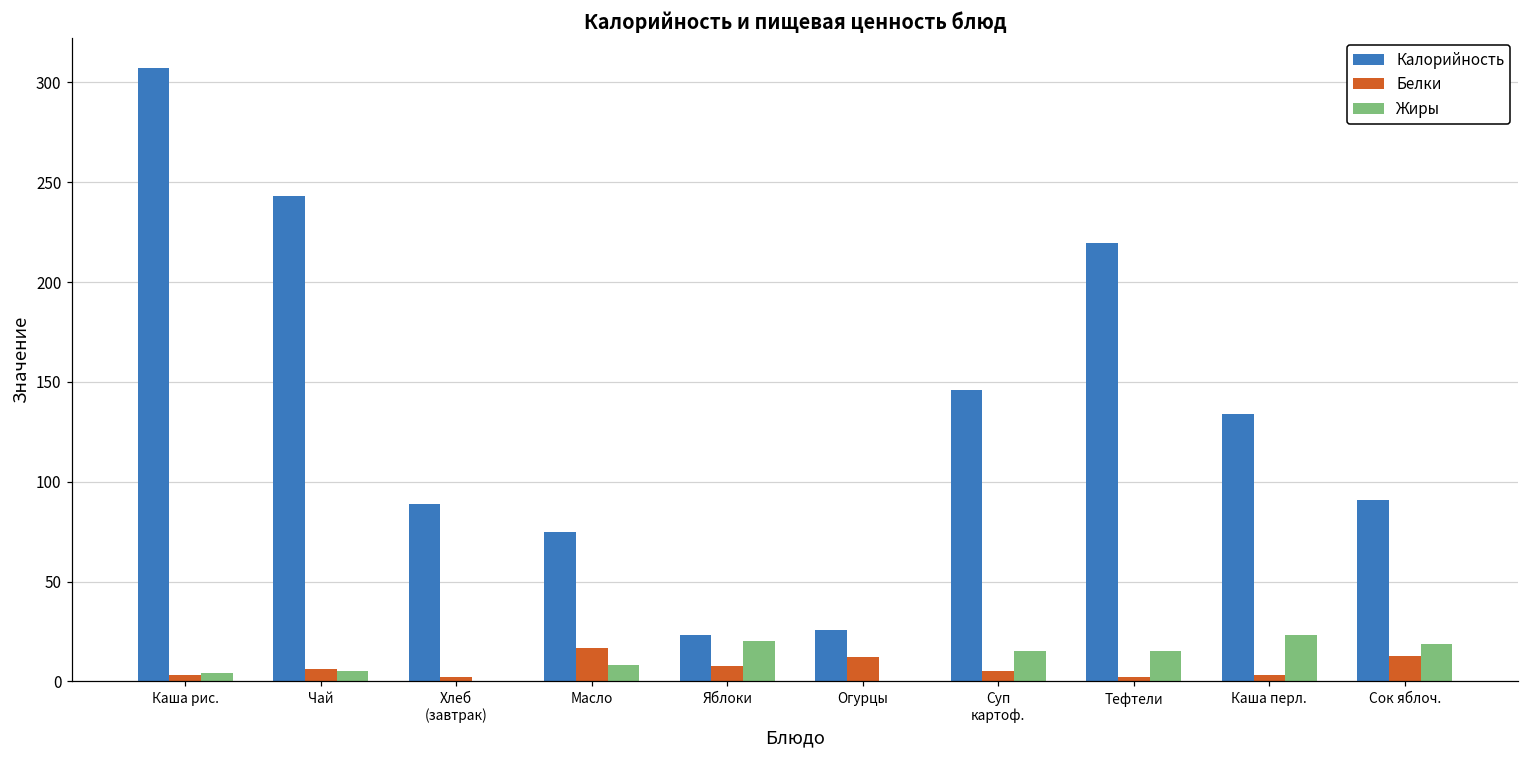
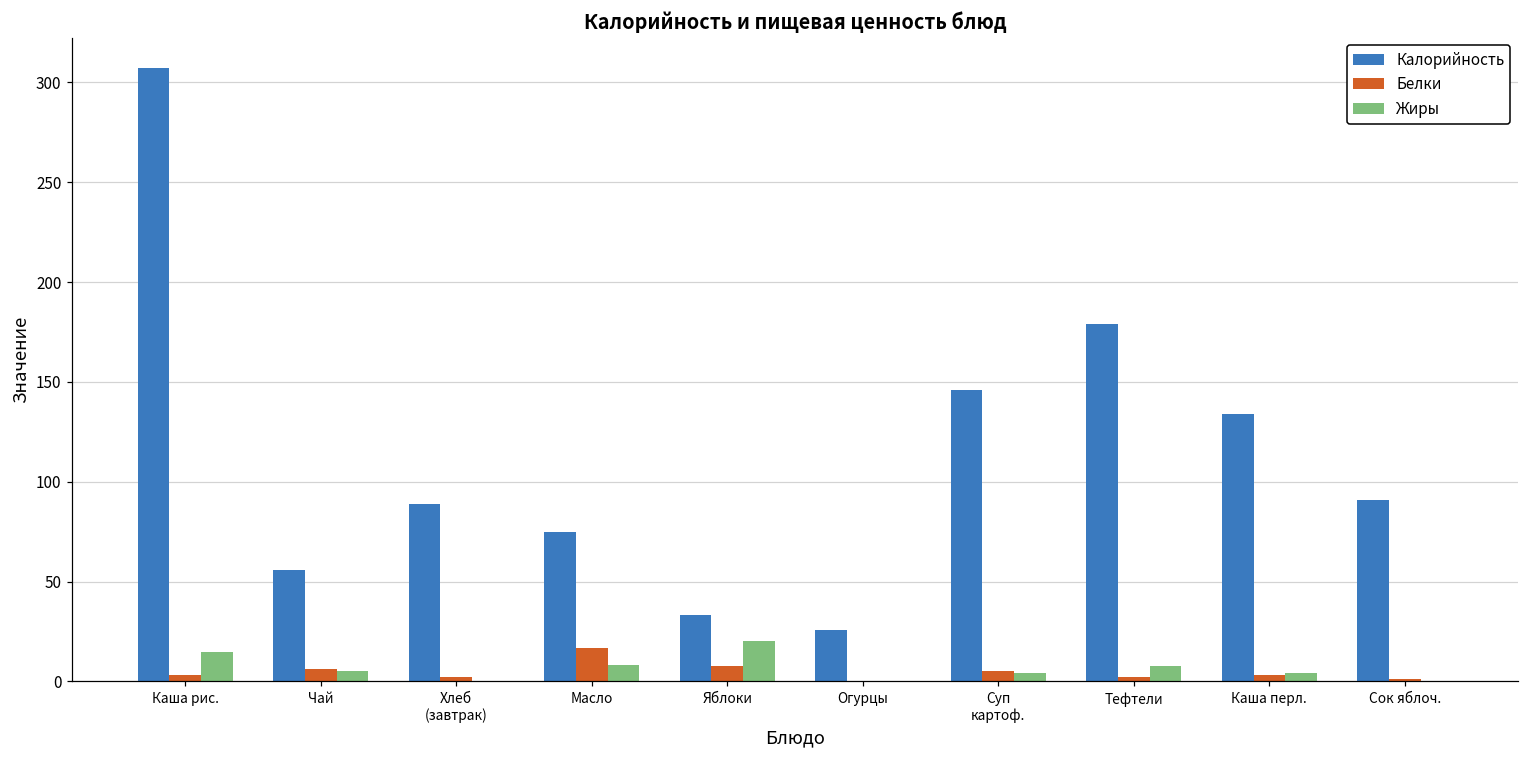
Жиры, Каша рис.: 4 -> 15
Калорийность, Чай: 243 -> 56
Калорийность, Яблоки: 23 -> 33
Белки, Огурцы: 12 -> 0
Жиры, Суп картоф.: 15 -> 4
Калорийность, Тефтели: 220 -> 179
Жиры, Тефтели: 15 -> 7
Жиры, Каша перл.: 23 -> 4
Белки, Сок яблоч.: 13 -> 1
Жиры, Сок яблоч.: 19 -> 0
